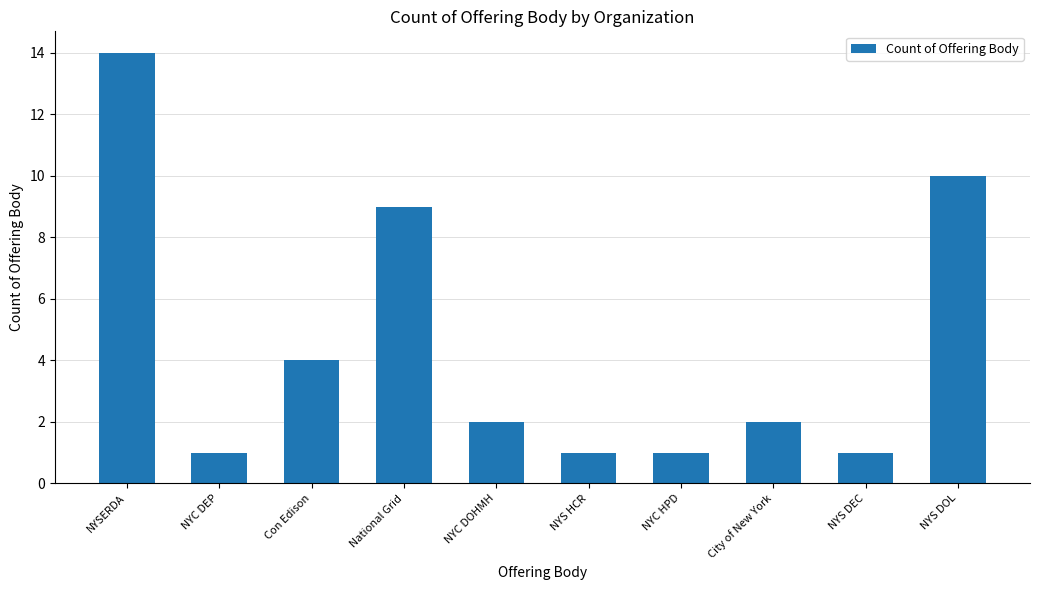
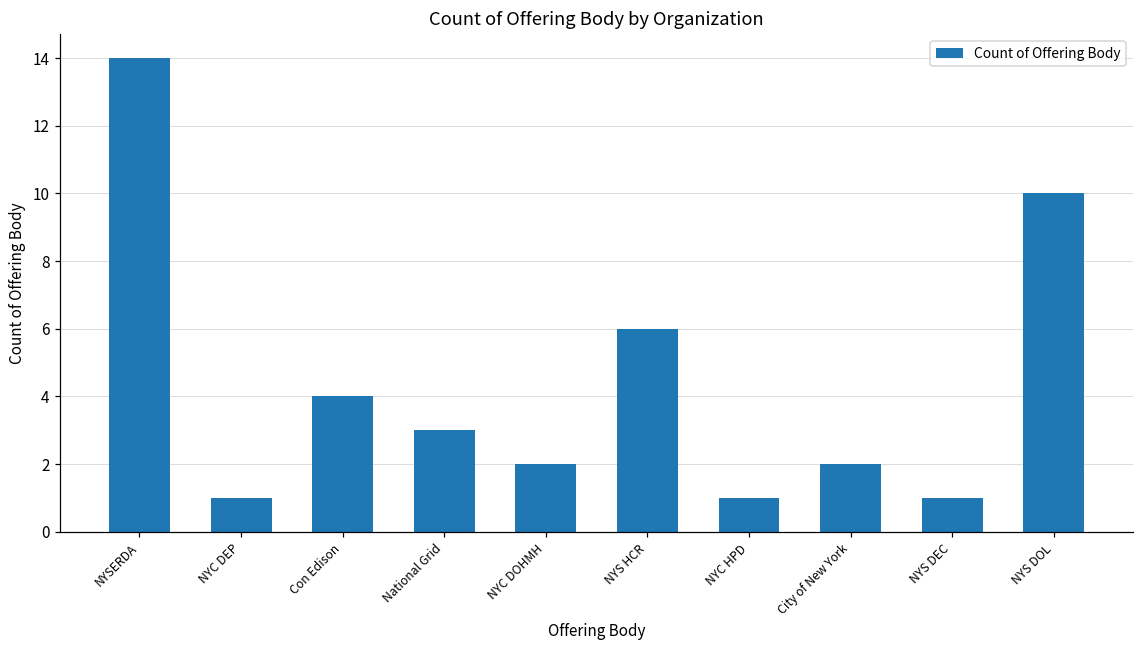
National Grid: 9 -> 3
NYS HCR: 1 -> 6
